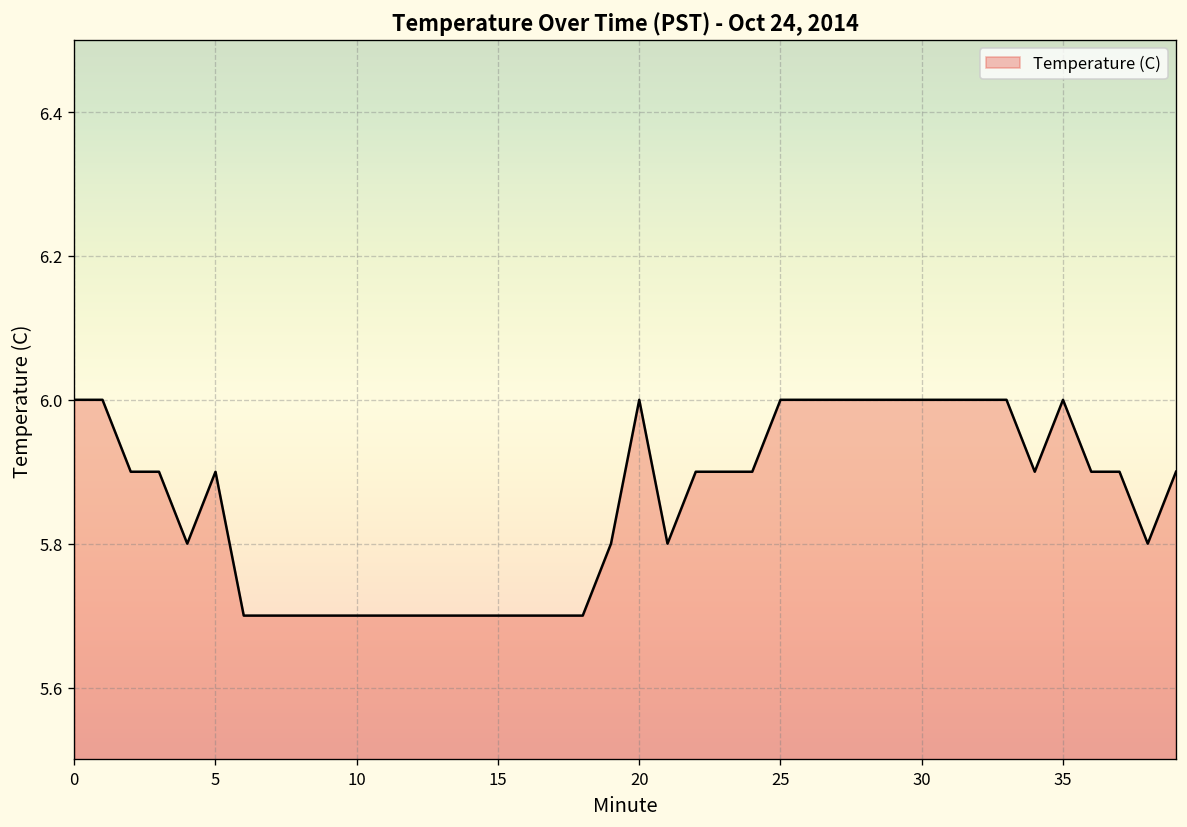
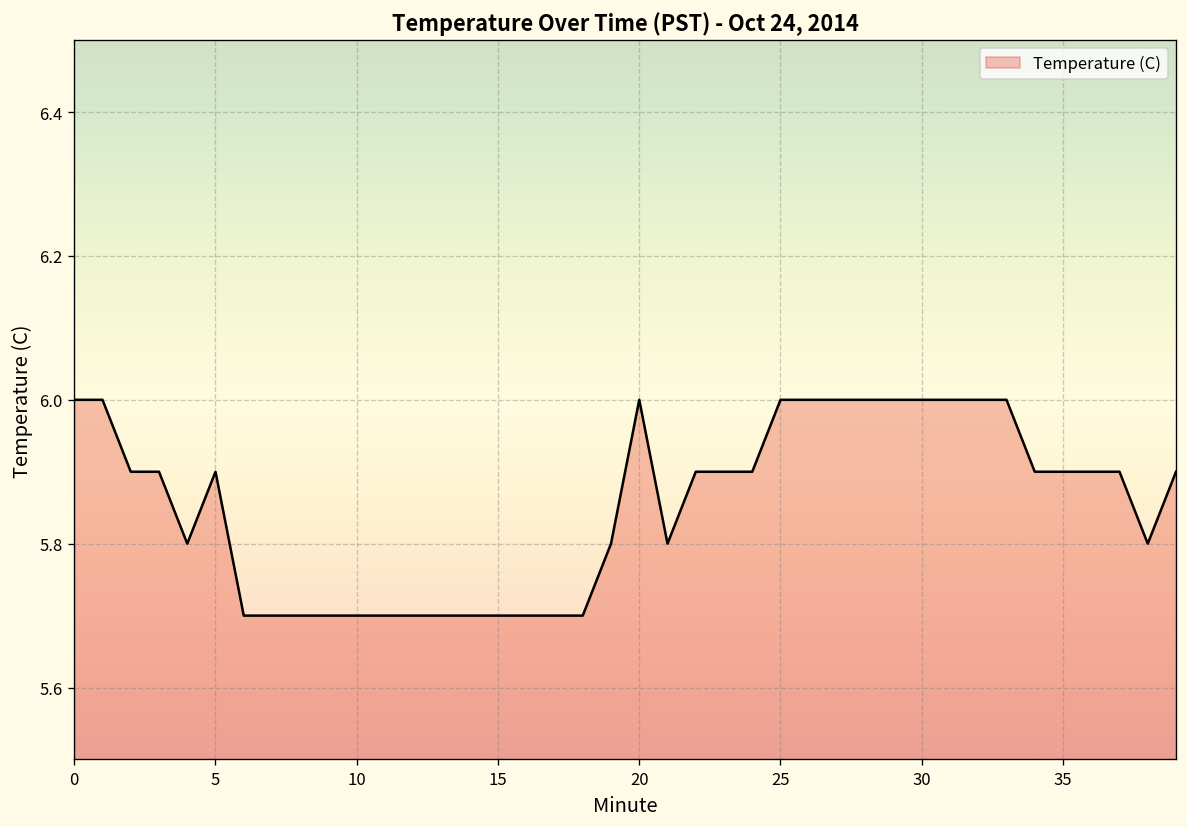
35: 6.0 -> 5.9
